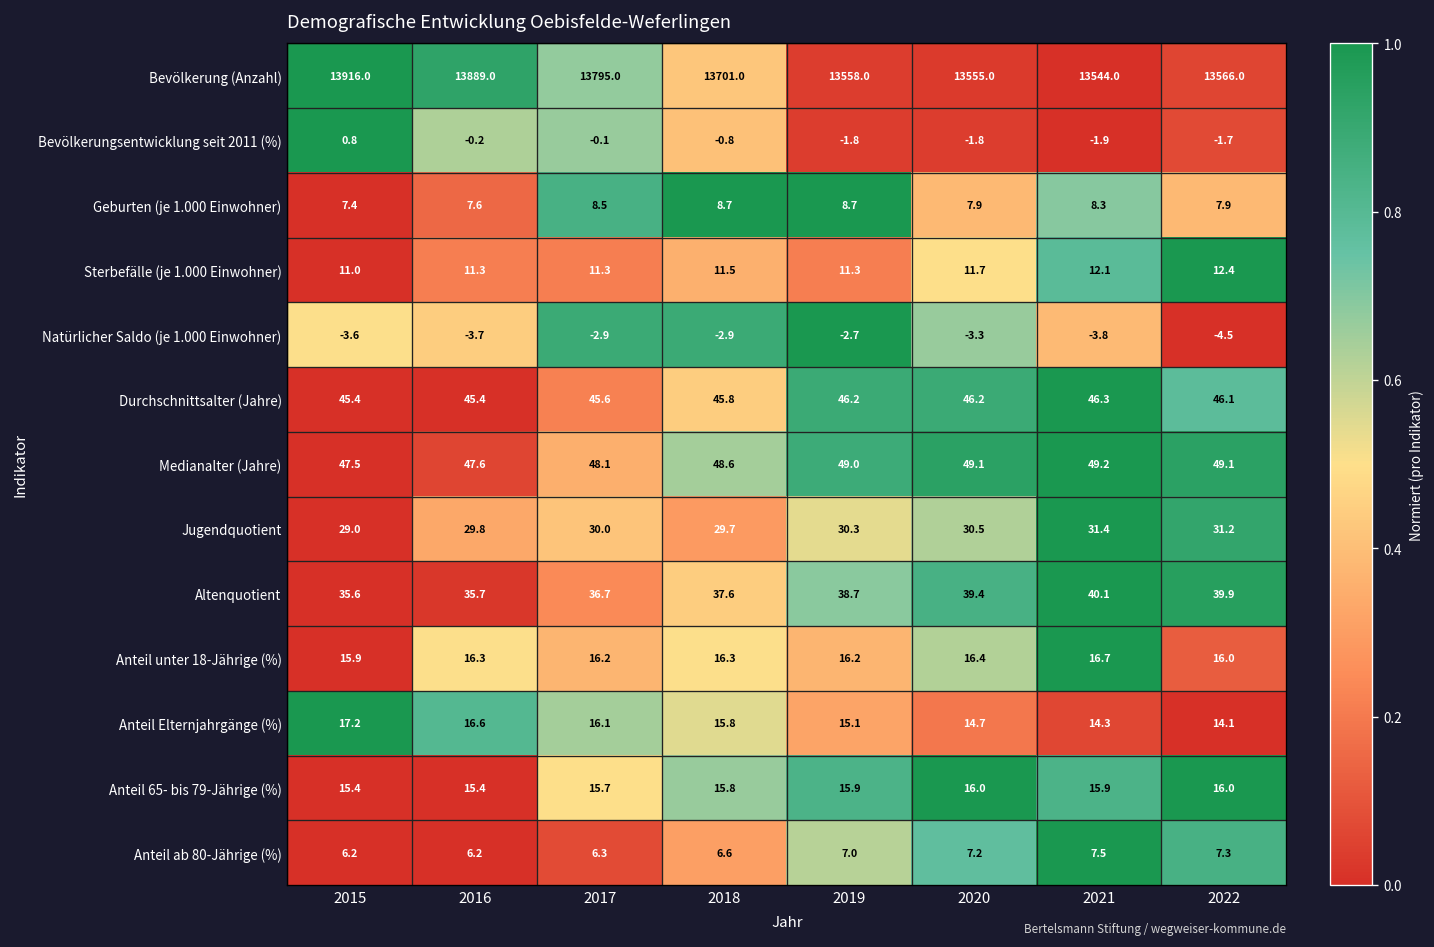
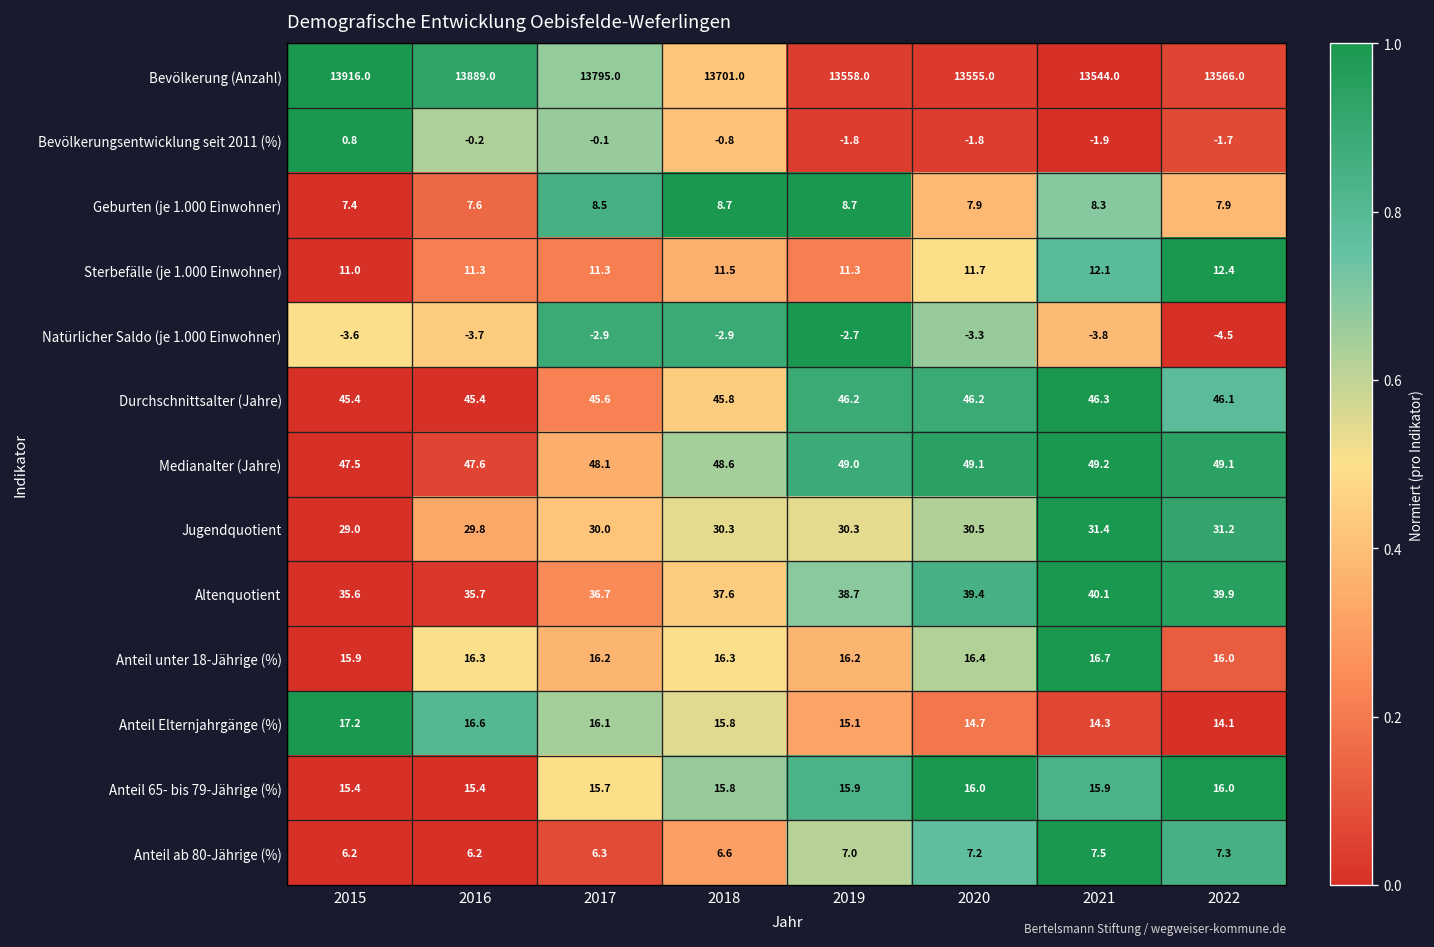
Jugendquotient, 2018: 29.7 -> 30.3
